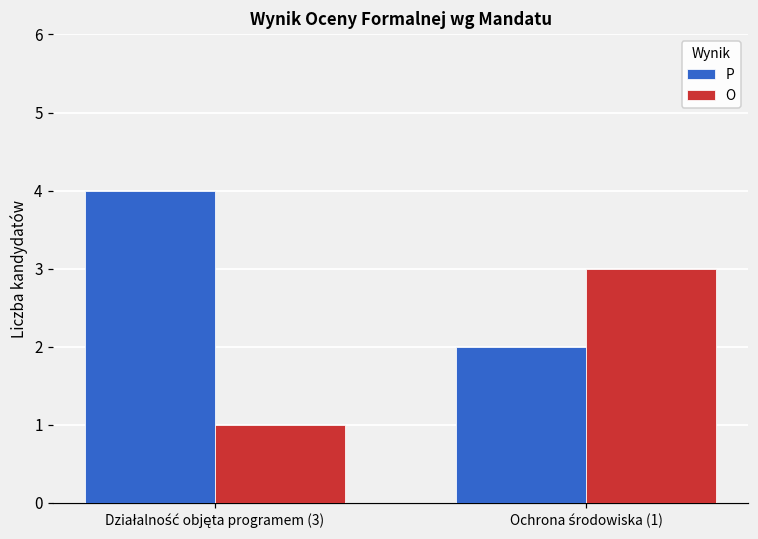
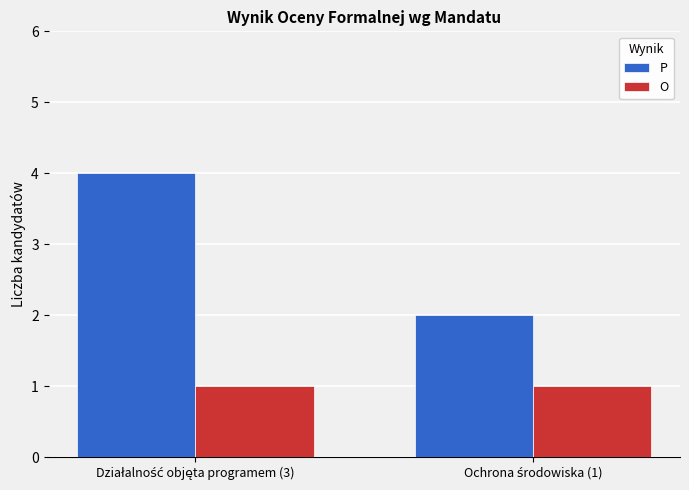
O, Ochrona środowiska (1): 3 -> 1
